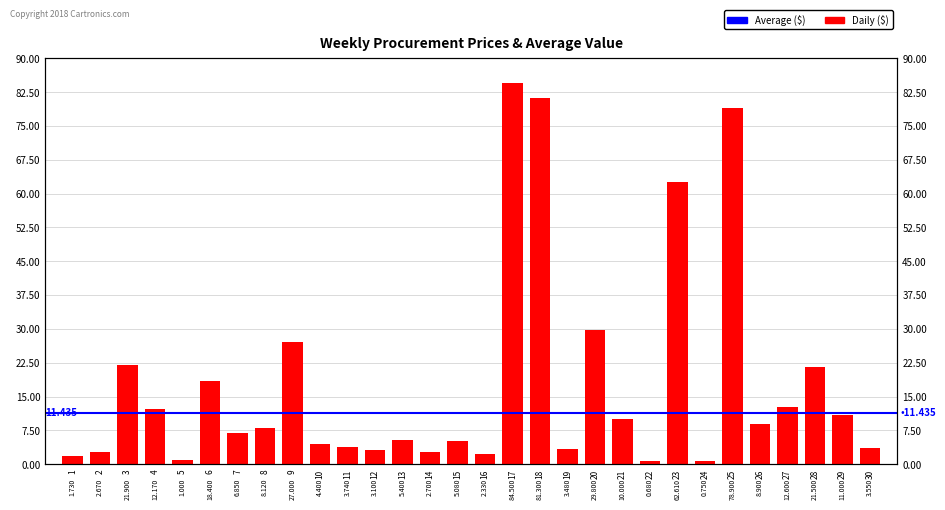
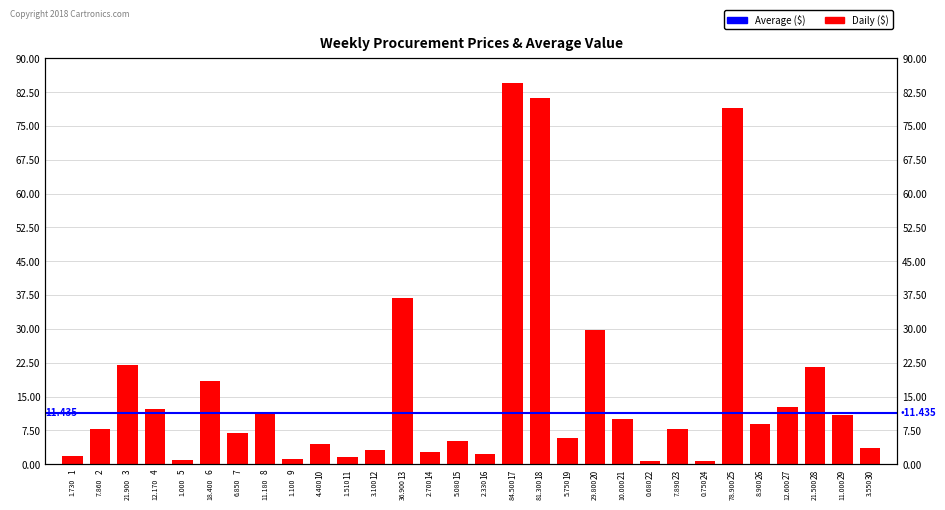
2: 2.670 -> 7.860
8: 8.120 -> 11.180
9: 27.000 -> 1.100
11: 3.740 -> 1.510
13: 5.400 -> 36.900
19: 3.480 -> 5.750
23: 62.610 -> 7.890
